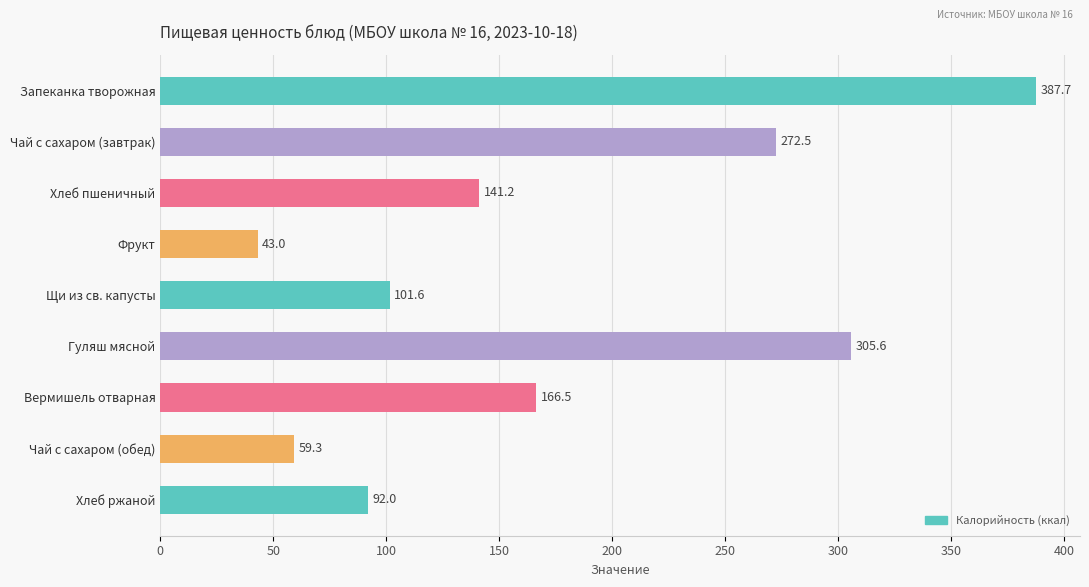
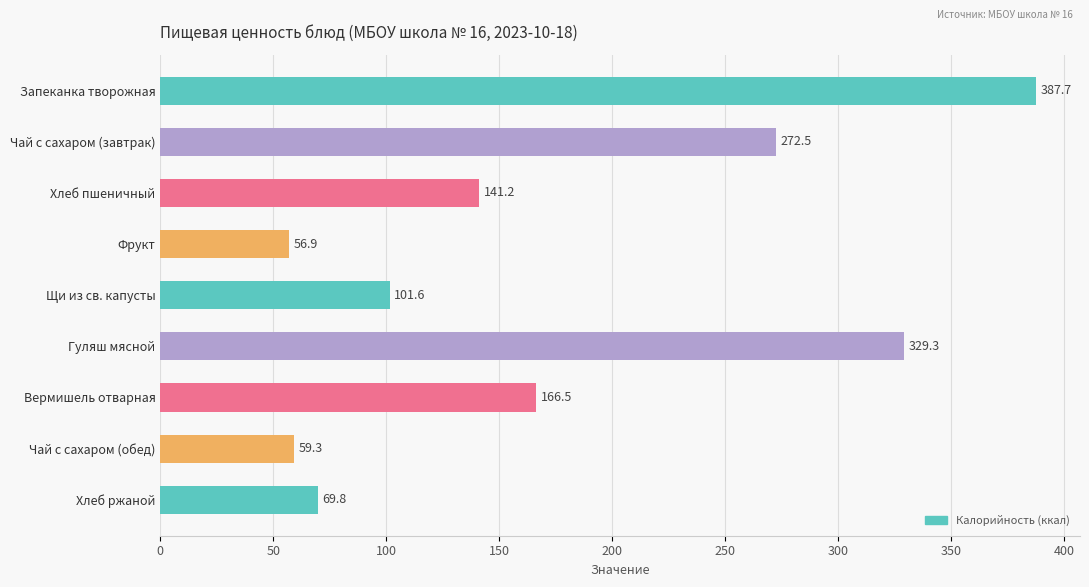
Фрукт: 43.0 -> 56.9
Гуляш мясной: 305.6 -> 329.3
Хлеб ржаной: 92.0 -> 69.8
